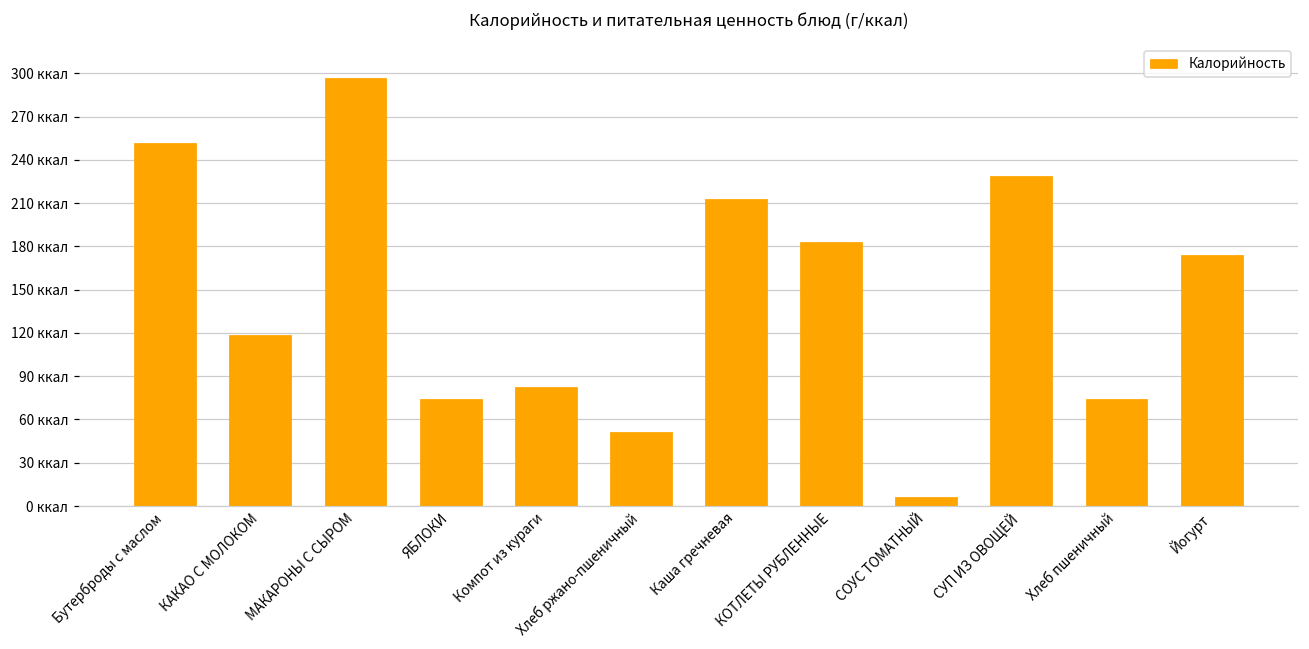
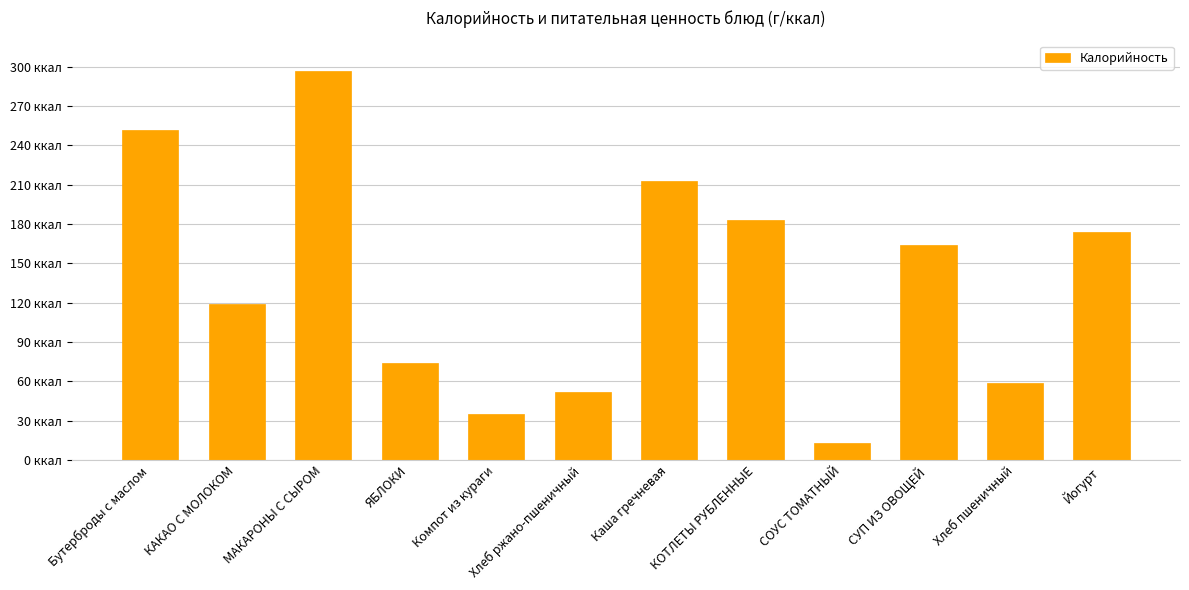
Компот из кураги: 83 ккал -> 35 ккал
СОУС ТОМАТНЫЙ: 6 ккал -> 13 ккал
СУП ИЗ ОВОЩЕЙ: 229 ккал -> 164 ккал
Хлеб пшеничный: 74 ккал -> 59 ккал
